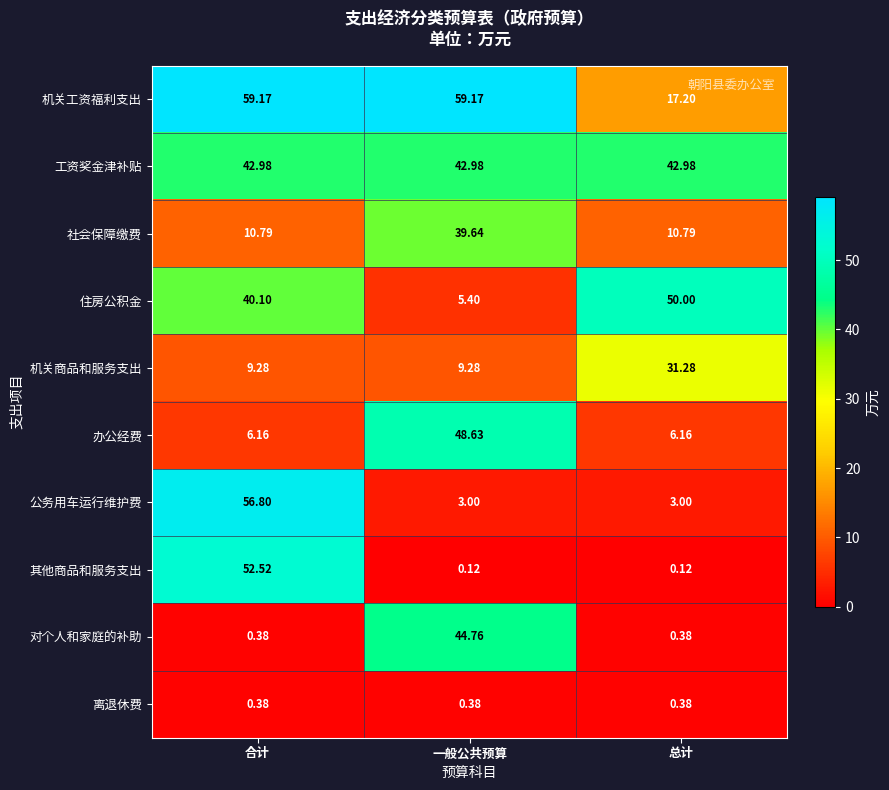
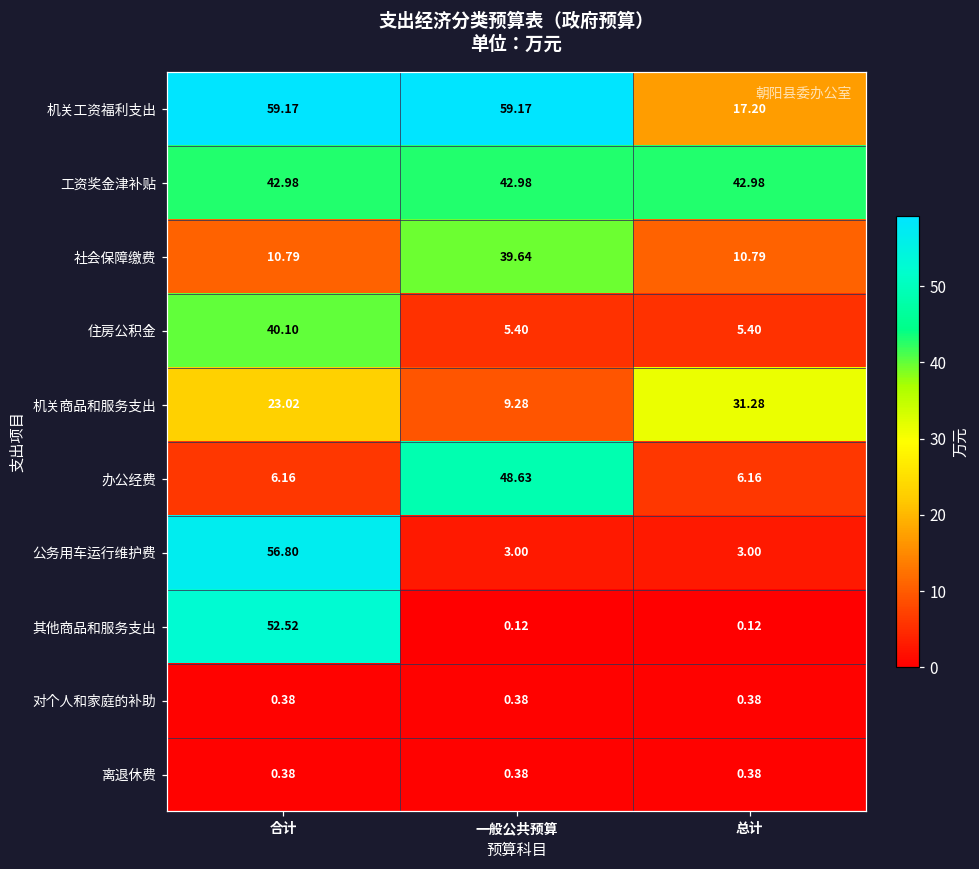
住房公积金, 总计: 50.00 -> 5.40
机关商品和服务支出, 合计: 9.28 -> 23.02
对个人和家庭的补助, 一般公共预算: 44.76 -> 0.38
